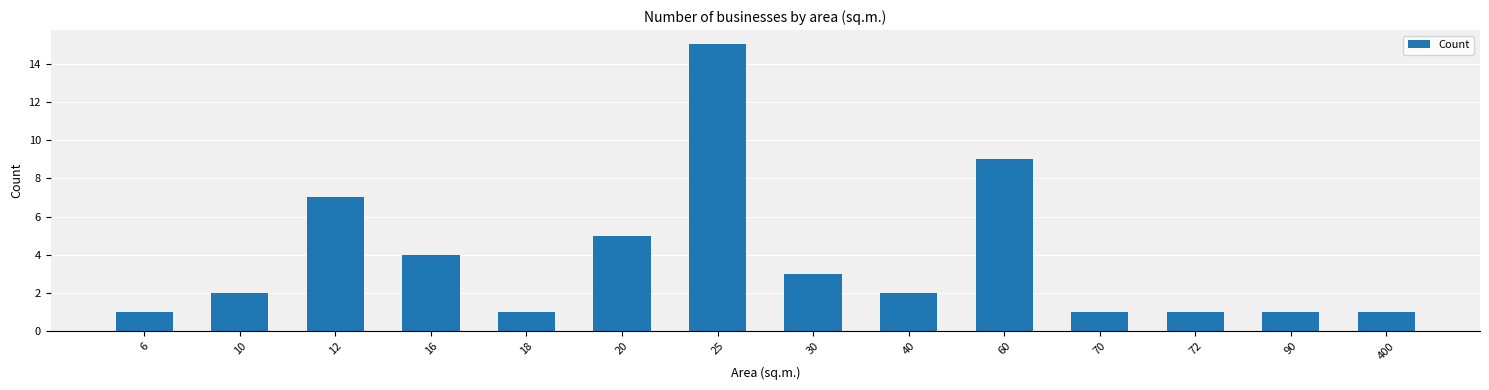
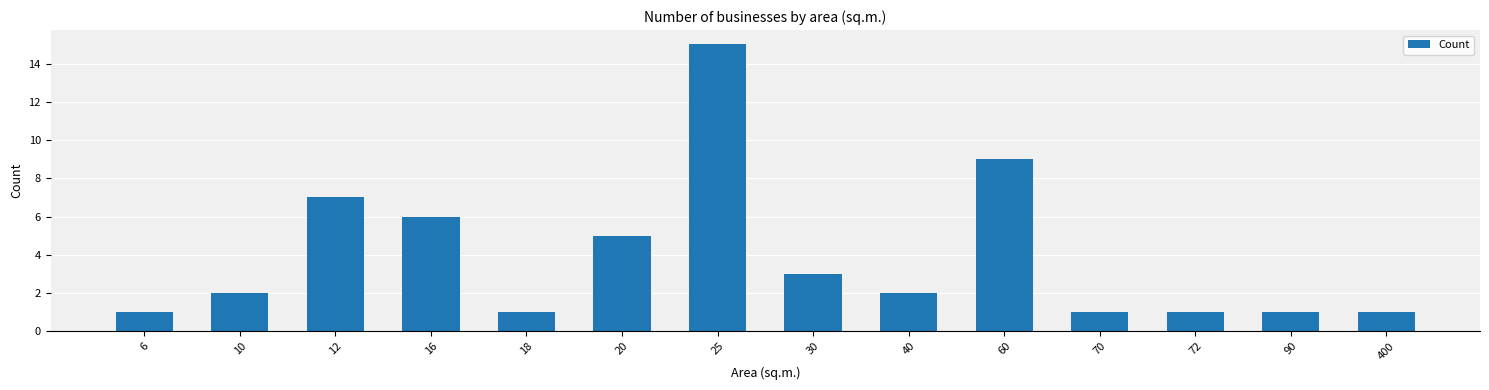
16: 4 -> 6
